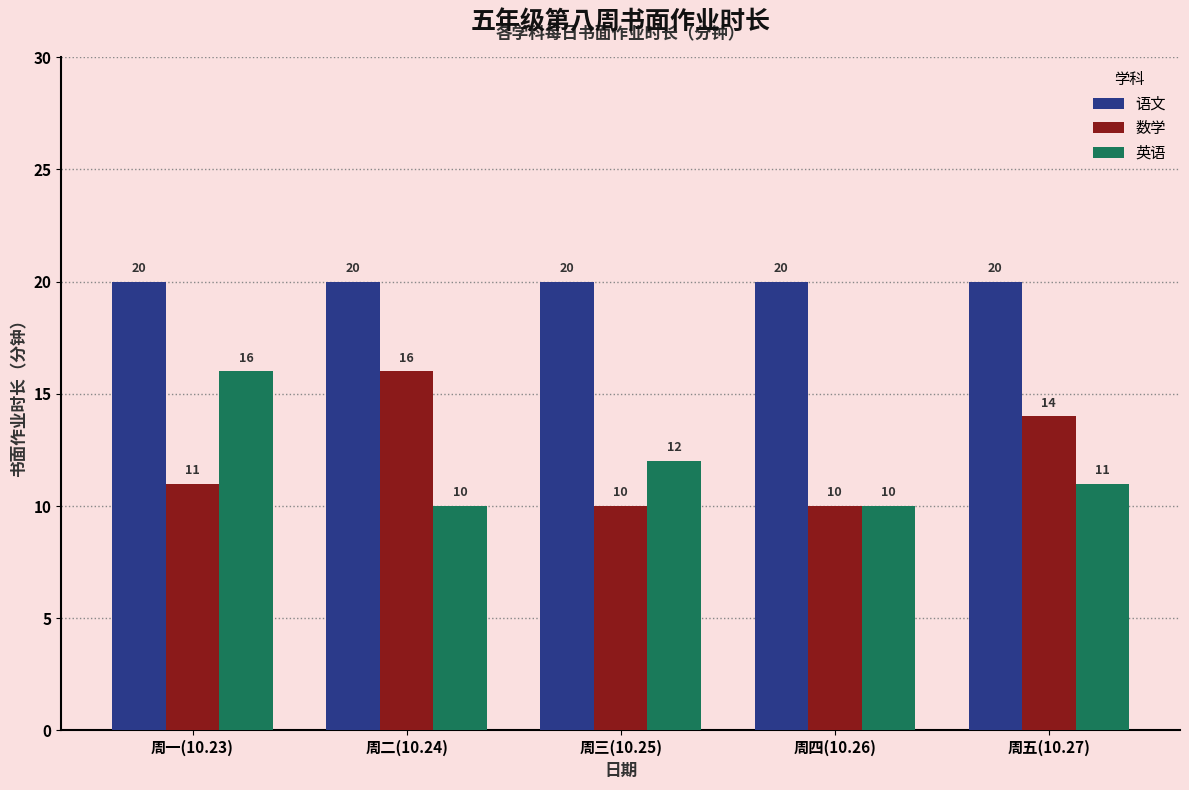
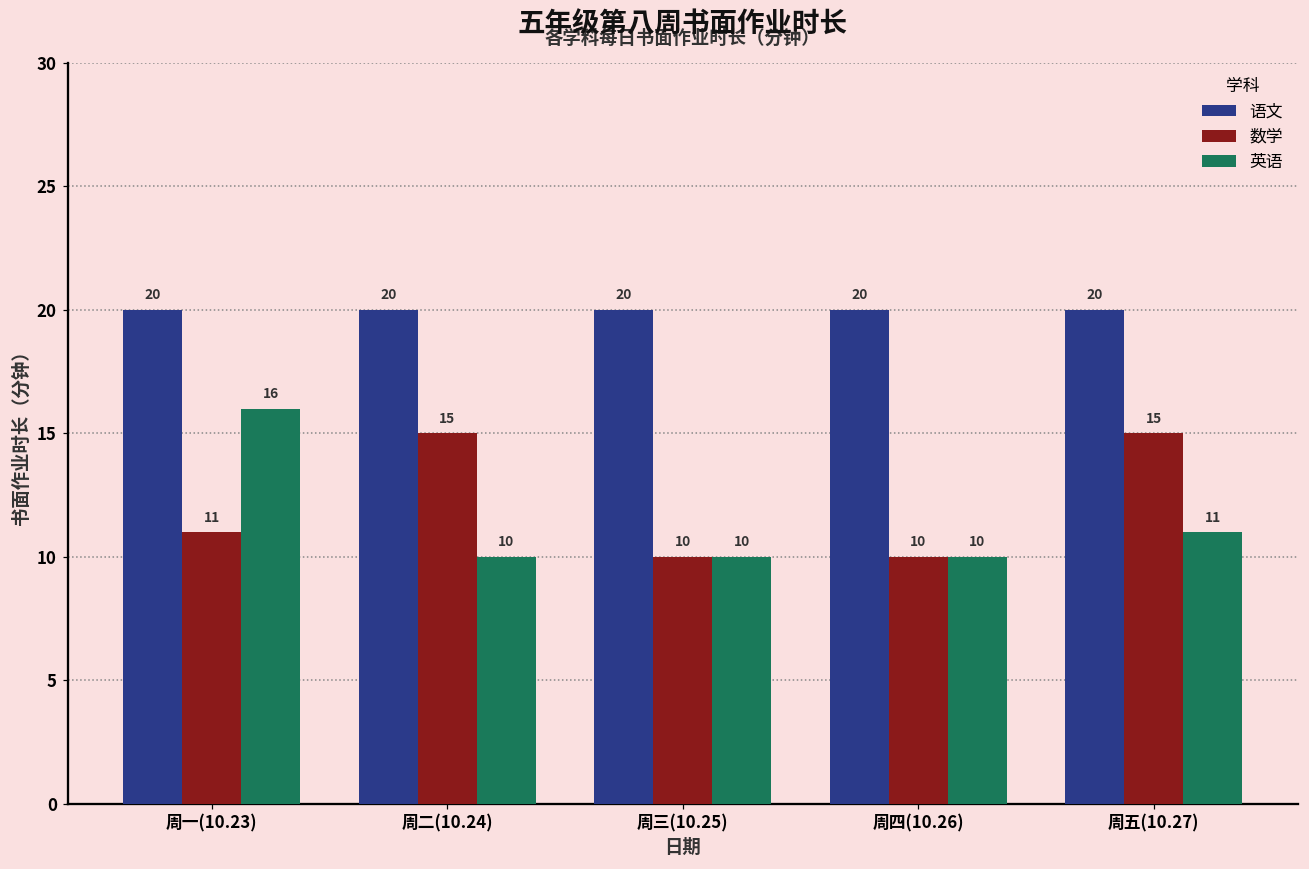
数学, 周二(10.24): 16 -> 15
英语, 周三(10.25): 12 -> 10
数学, 周五(10.27): 14 -> 15
